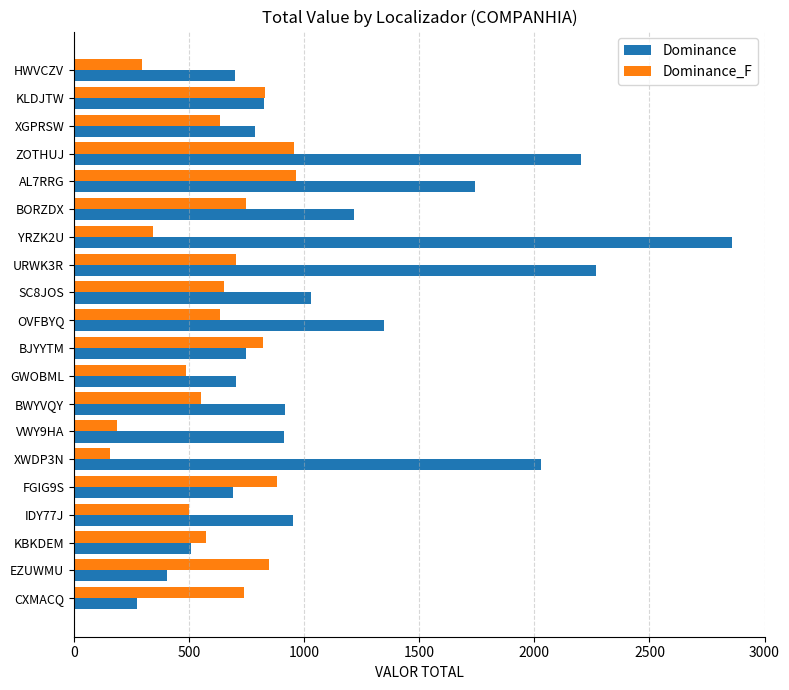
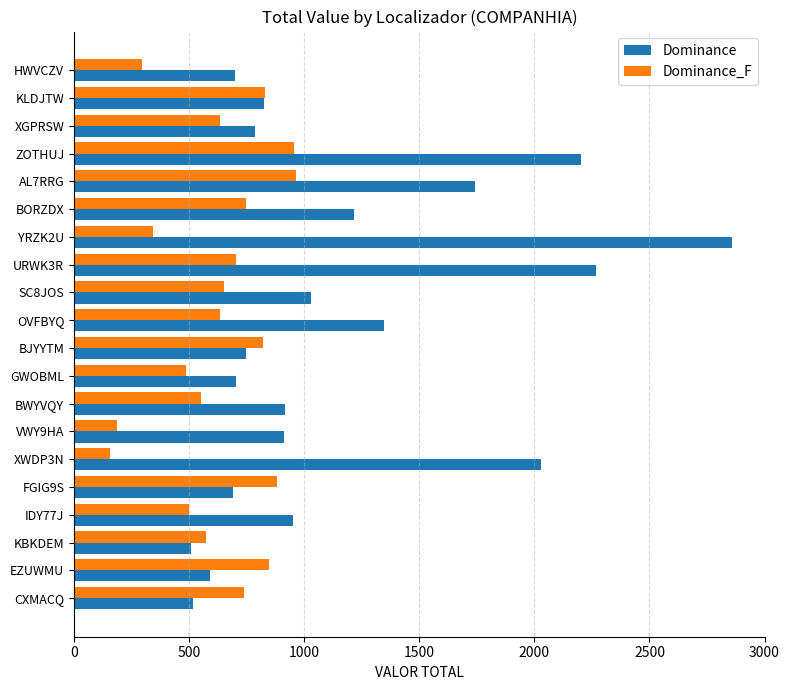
Dominance, EZUWMU: 410 -> 590
Dominance, CXMACQ: 270 -> 520
